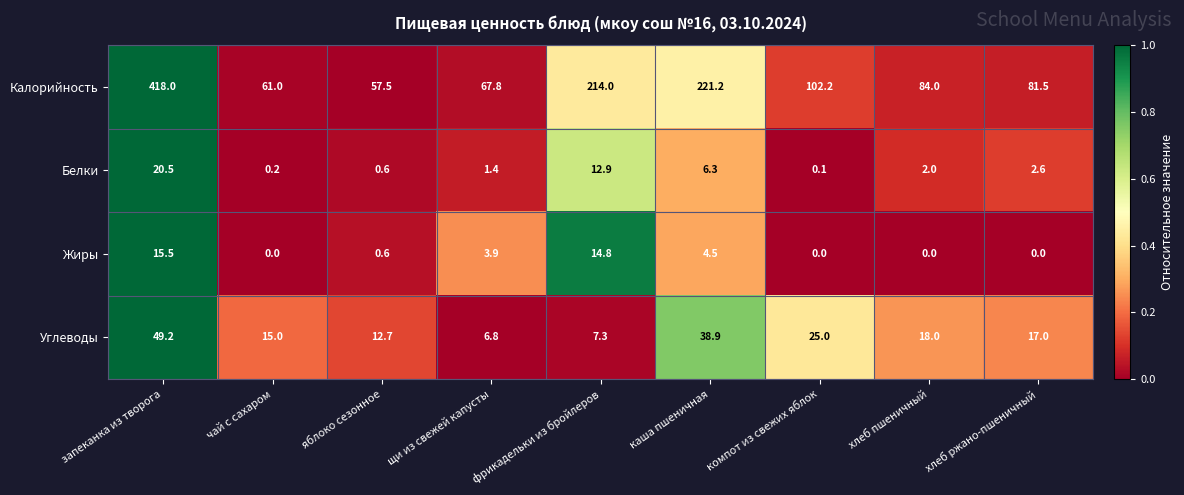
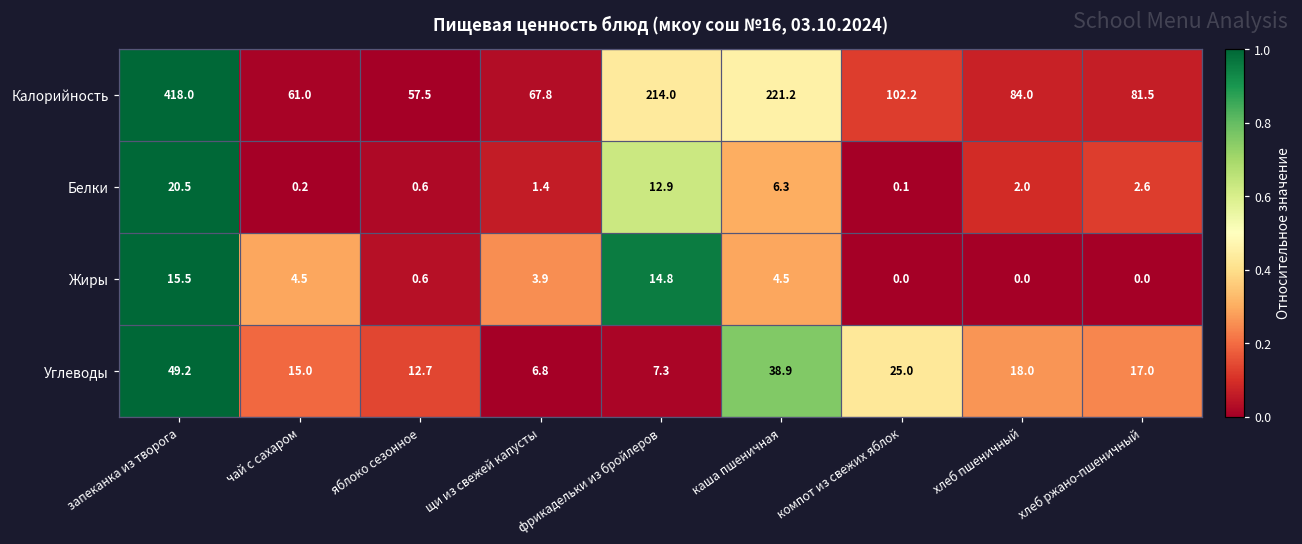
Жиры, чай с сахаром: 0.0 -> 4.5
